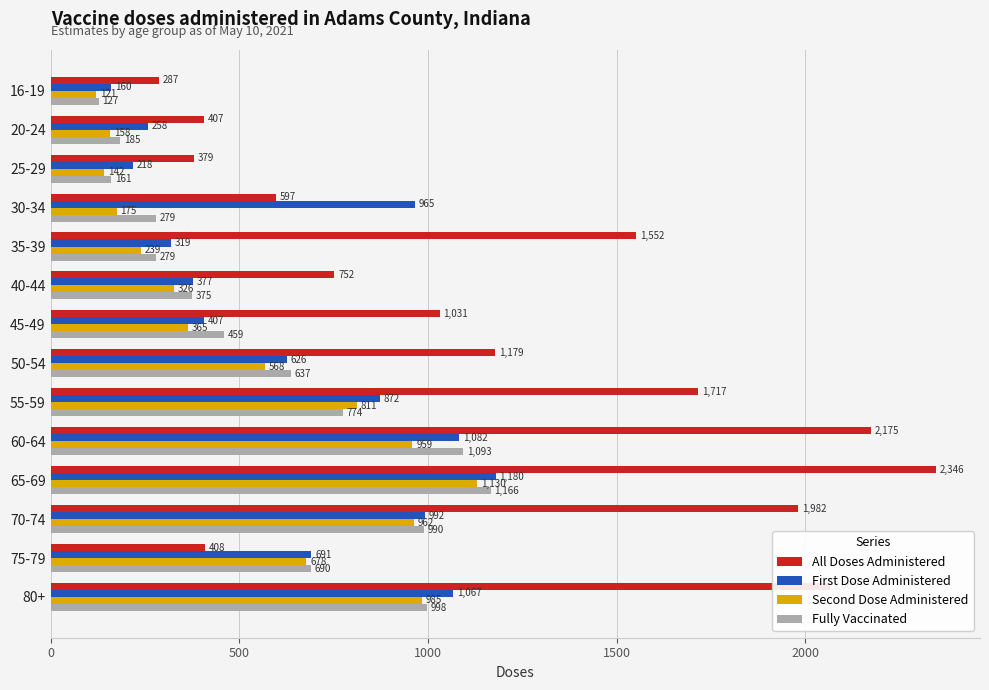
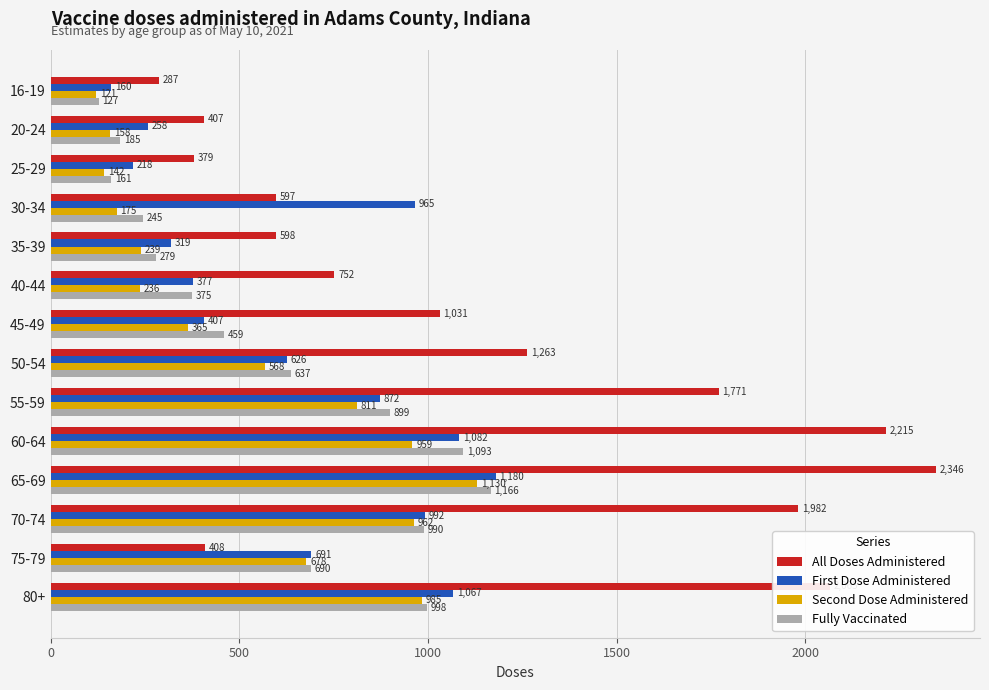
Fully Vaccinated, 30-34: 279 -> 245
All Doses Administered, 35-39: 1,552 -> 598
Second Dose Administered, 40-44: 326 -> 236
All Doses Administered, 50-54: 1,179 -> 1,263
All Doses Administered, 55-59: 1,717 -> 1,771
Fully Vaccinated, 55-59: 774 -> 899
All Doses Administered, 60-64: 2,175 -> 2,215
